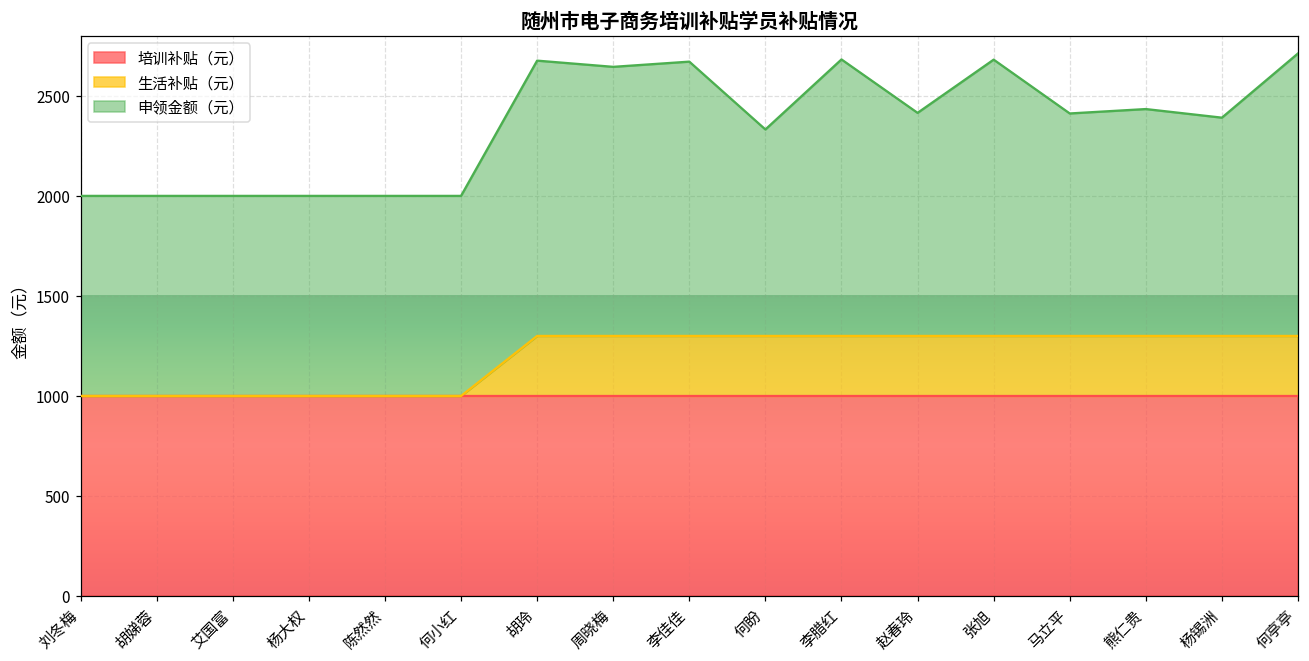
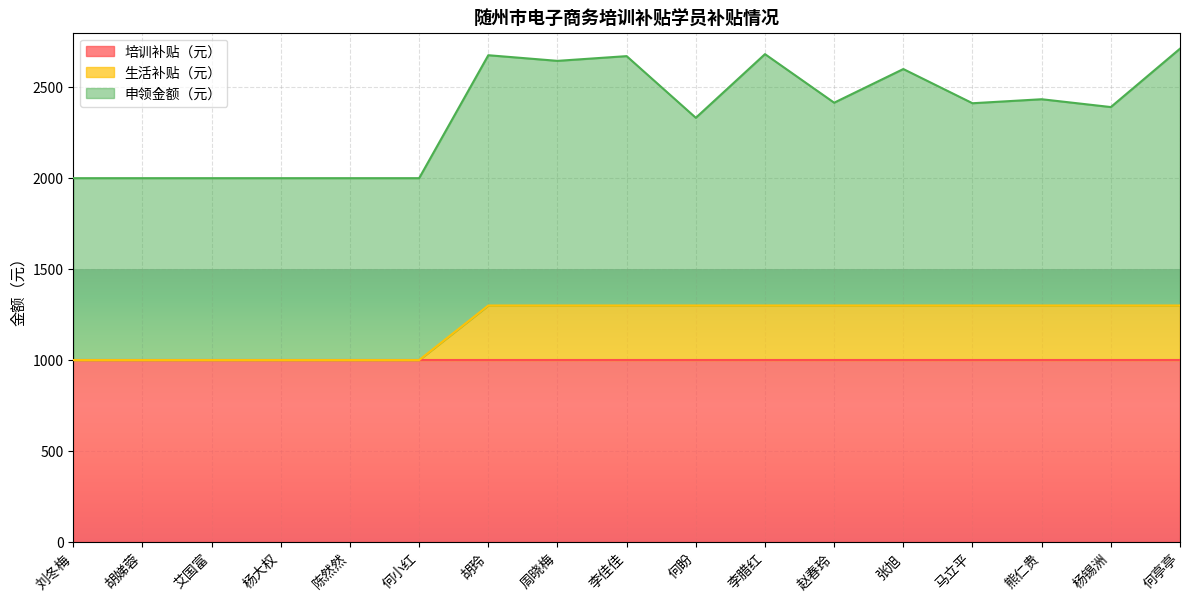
申领金额（元）, 张旭: 1380 -> 1300
